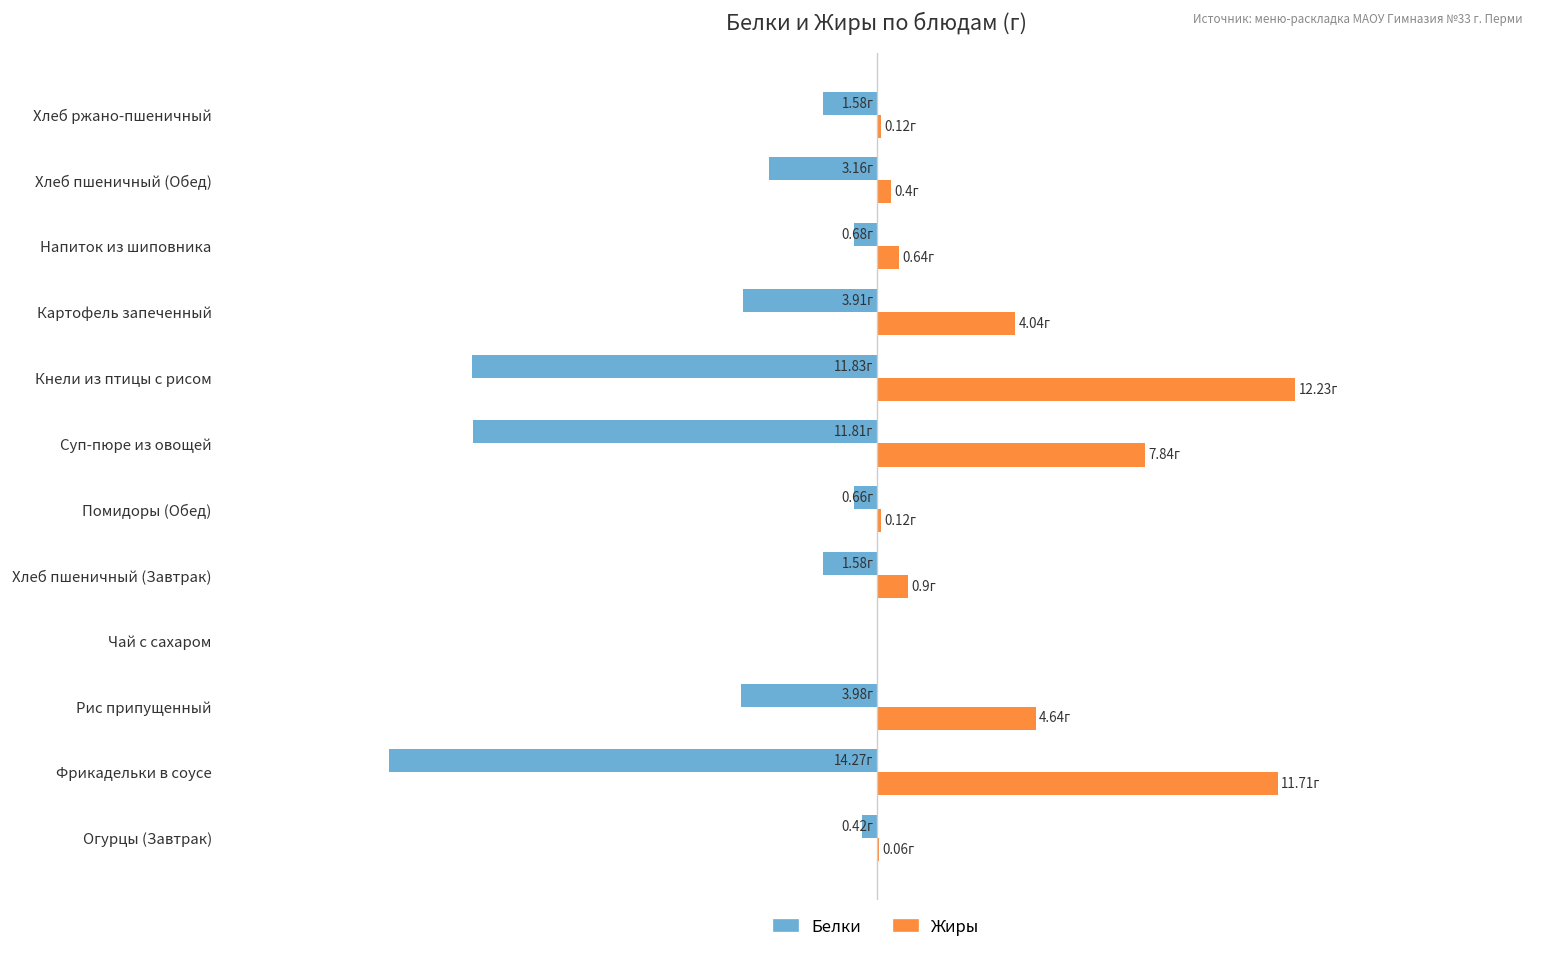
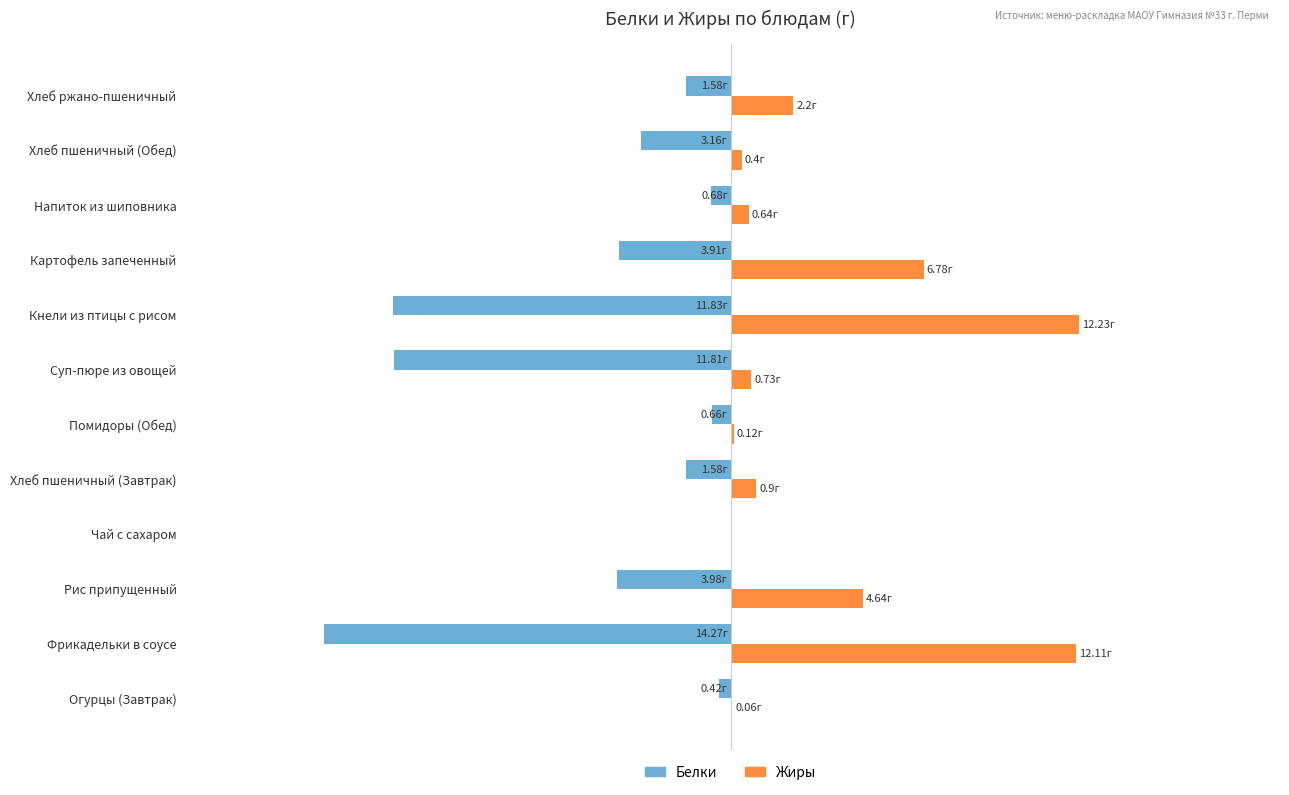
Жиры, Хлеб ржано-пшеничный: 0.12г -> 2.2г
Жиры, Картофель запеченный: 4.04г -> 6.78г
Жиры, Суп-пюре из овощей: 7.84г -> 0.73г
Жиры, Фрикадельки в соусе: 11.71г -> 12.11г
